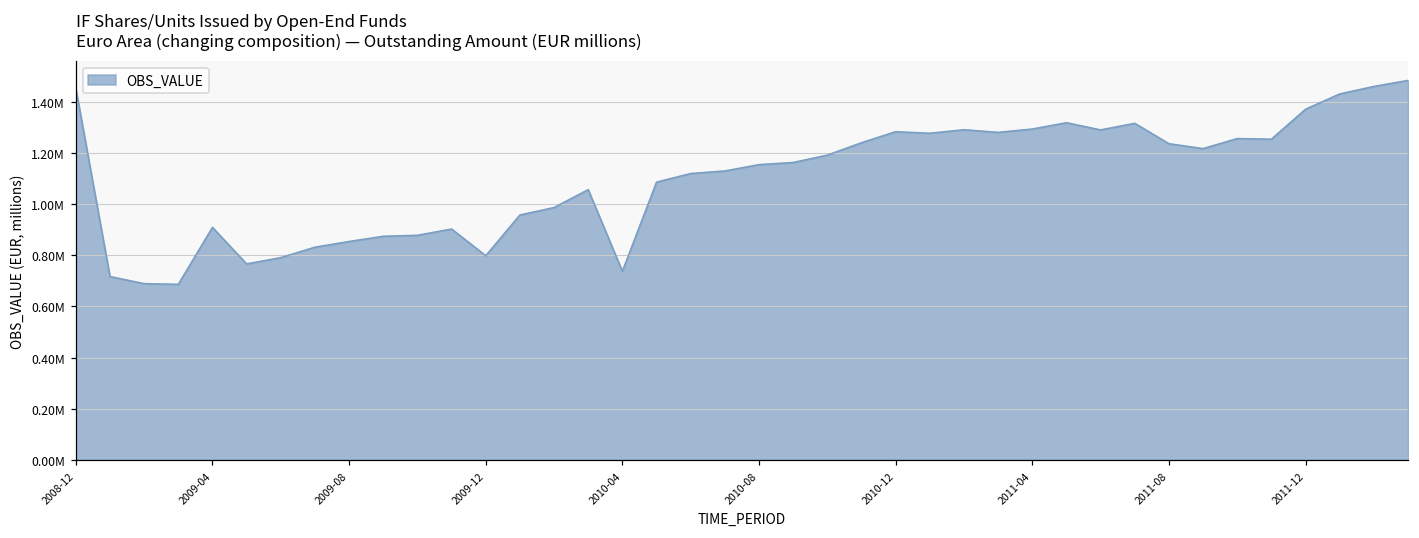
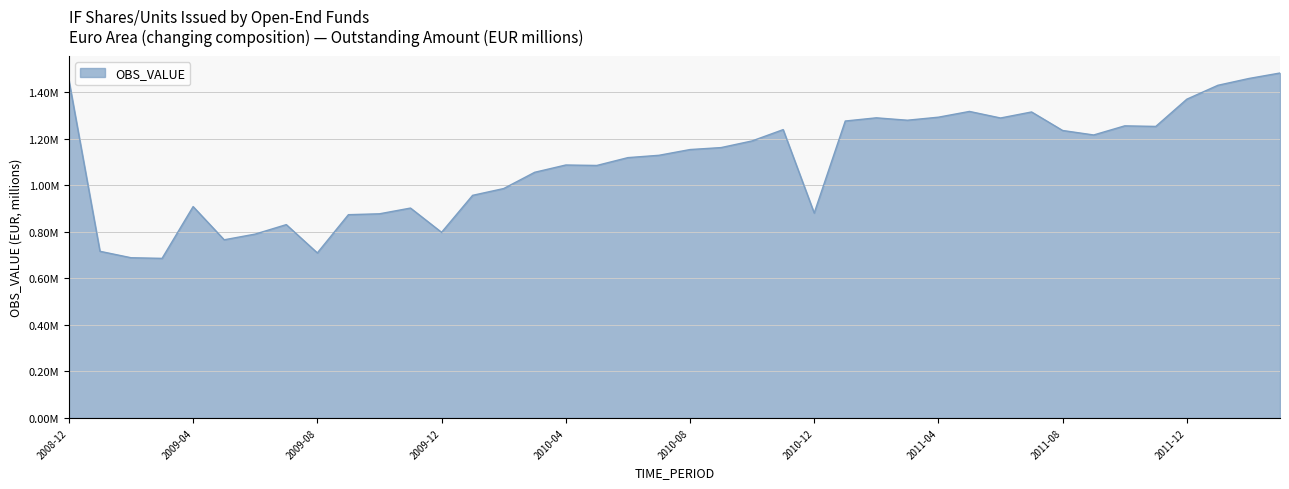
2009-08: 850000 -> 710000
2010-04: 740000 -> 1090000
2010-12: 1280000 -> 880000
